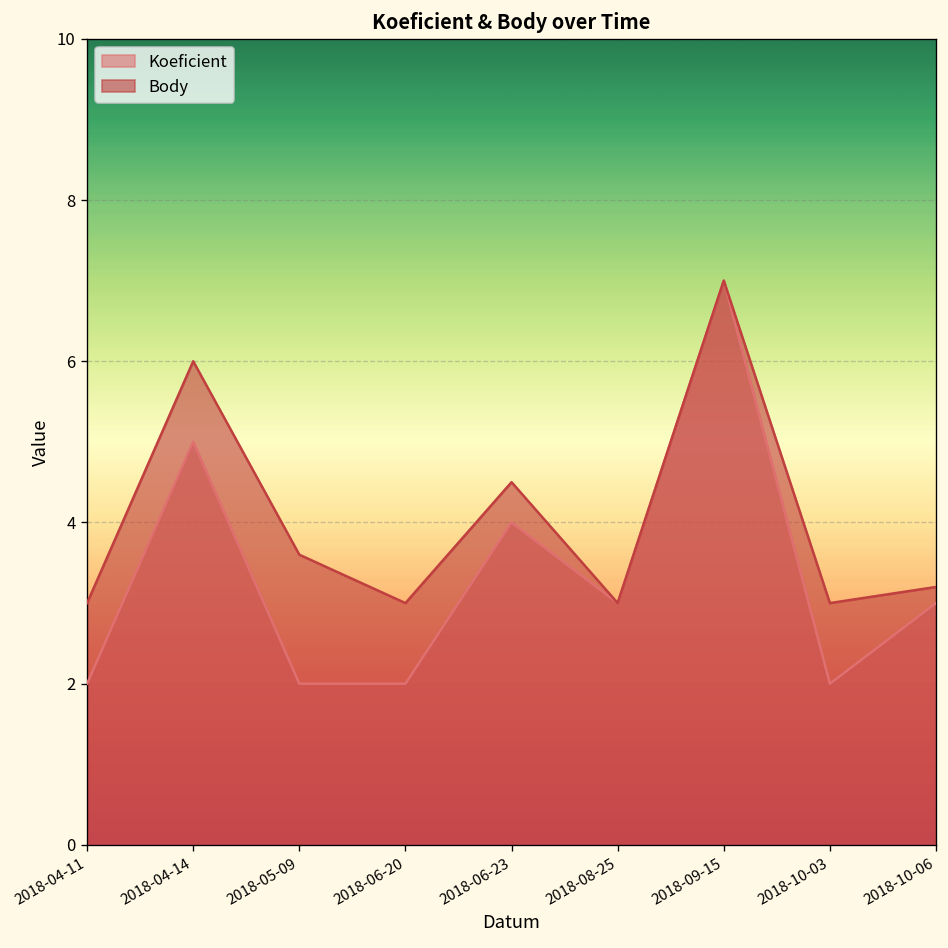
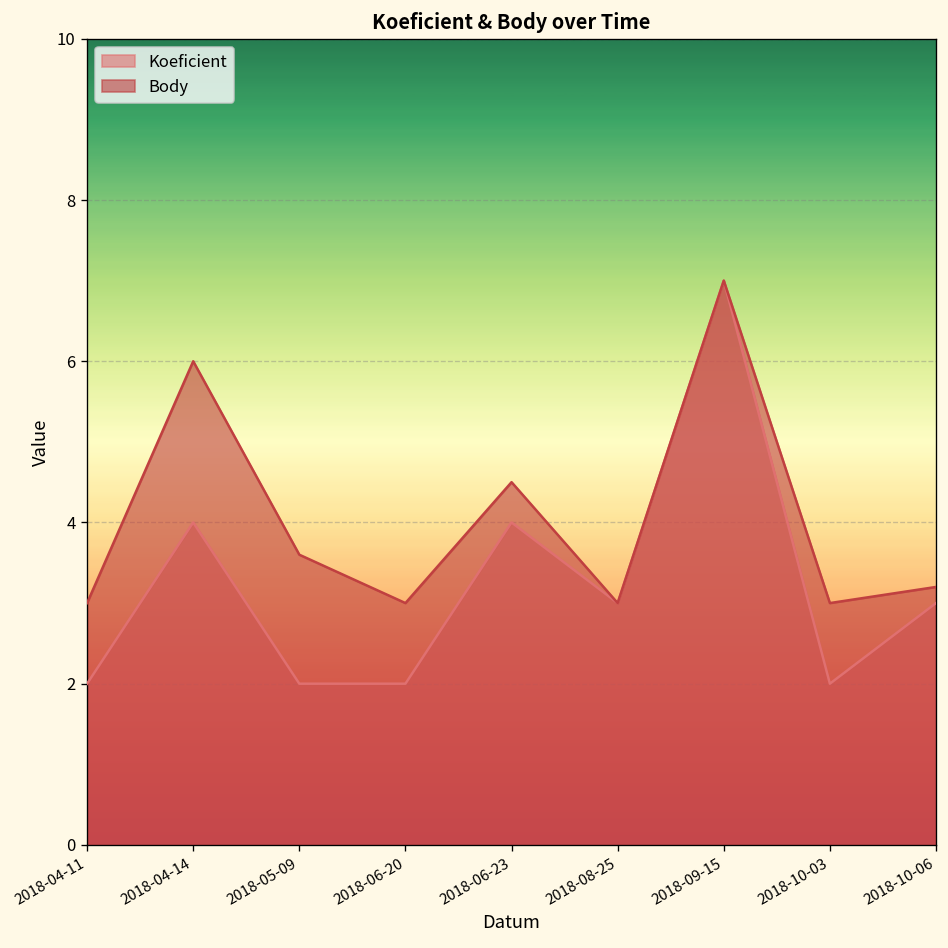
Koeficient, 2018-04-14: 5 -> 4
